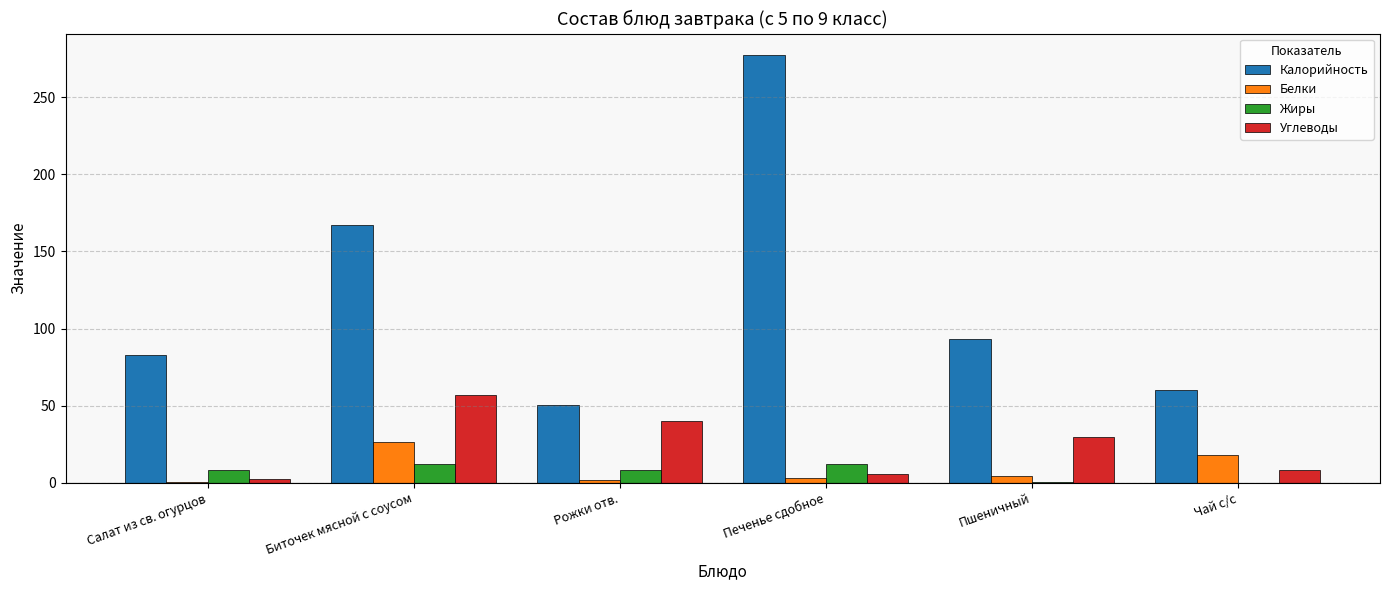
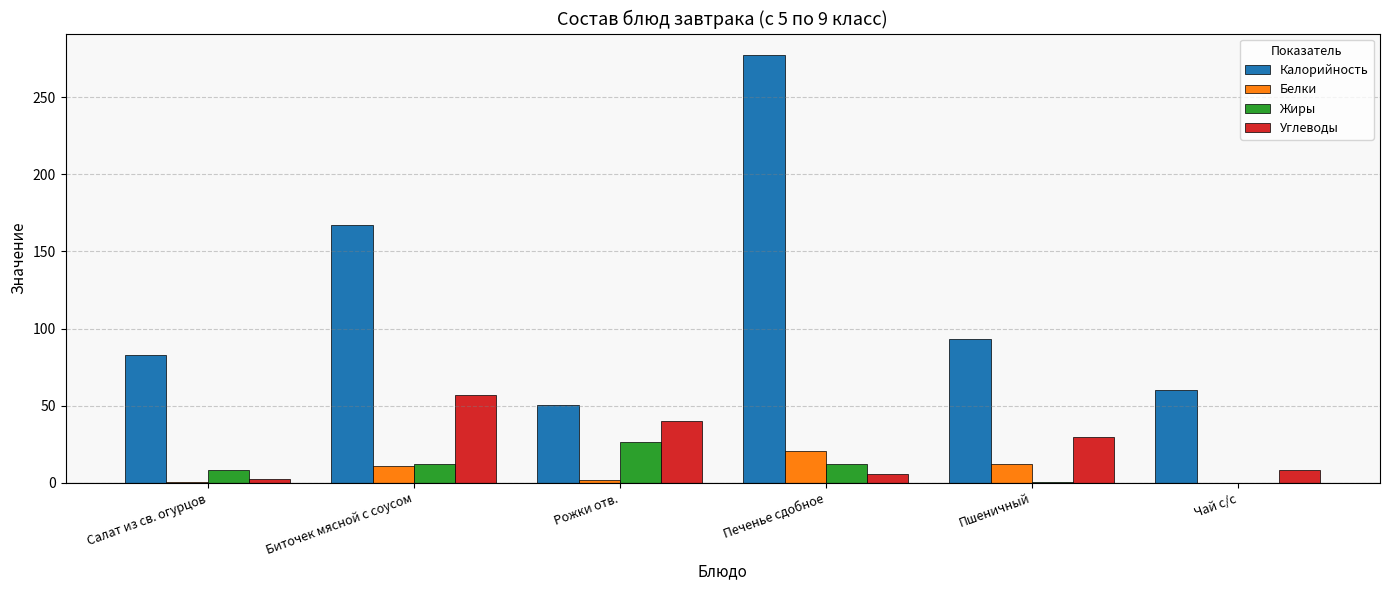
Белки, Биточек мясной с соусом: 27 -> 11
Жиры, Рожки отв.: 9 -> 27
Белки, Печенье сдобное: 3 -> 21
Белки, Пшеничный: 5 -> 12
Белки, Чай с/с: 18 -> 0
